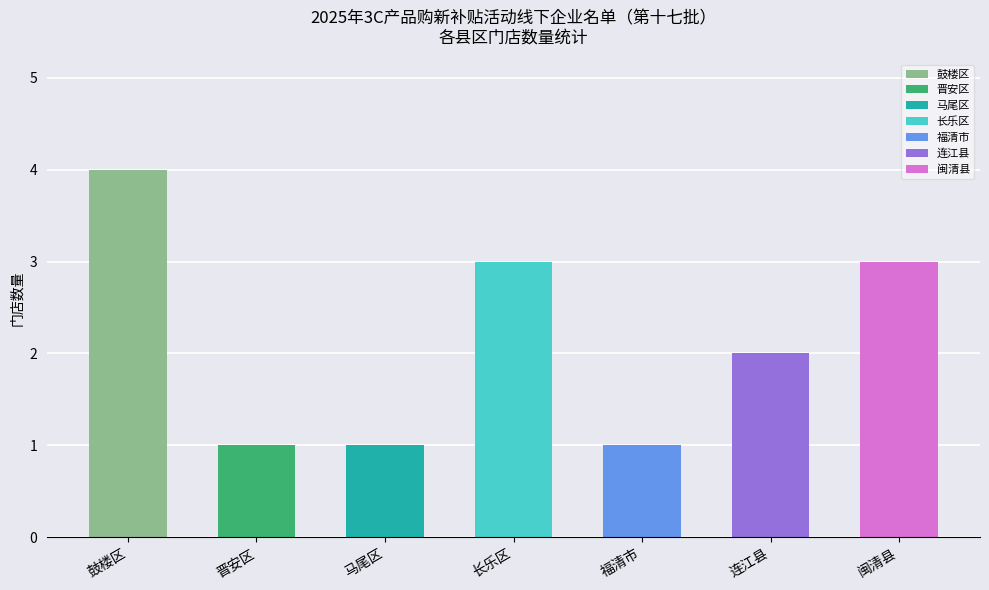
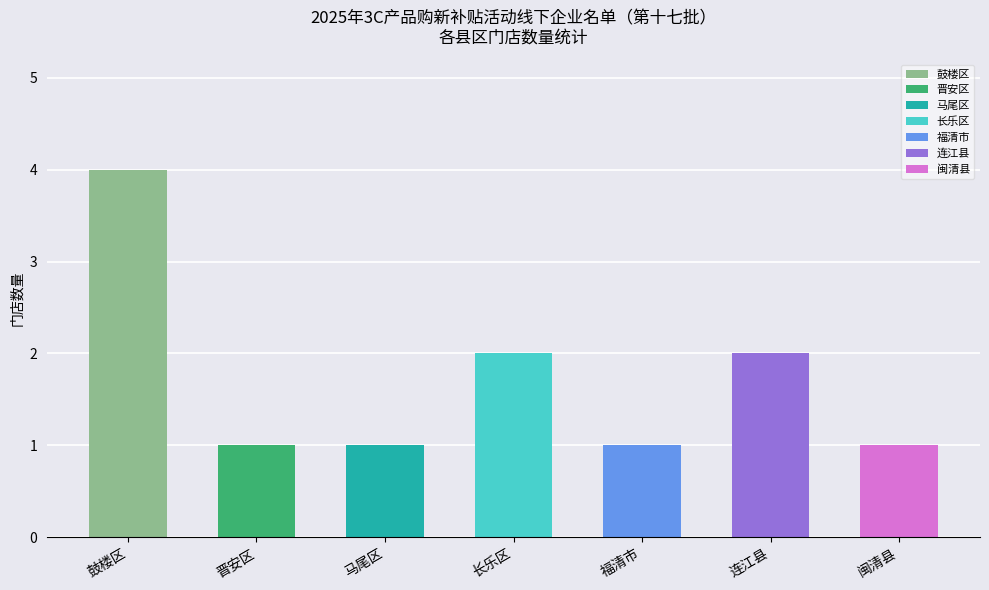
长乐区: 3 -> 2
闽清县: 3 -> 1
